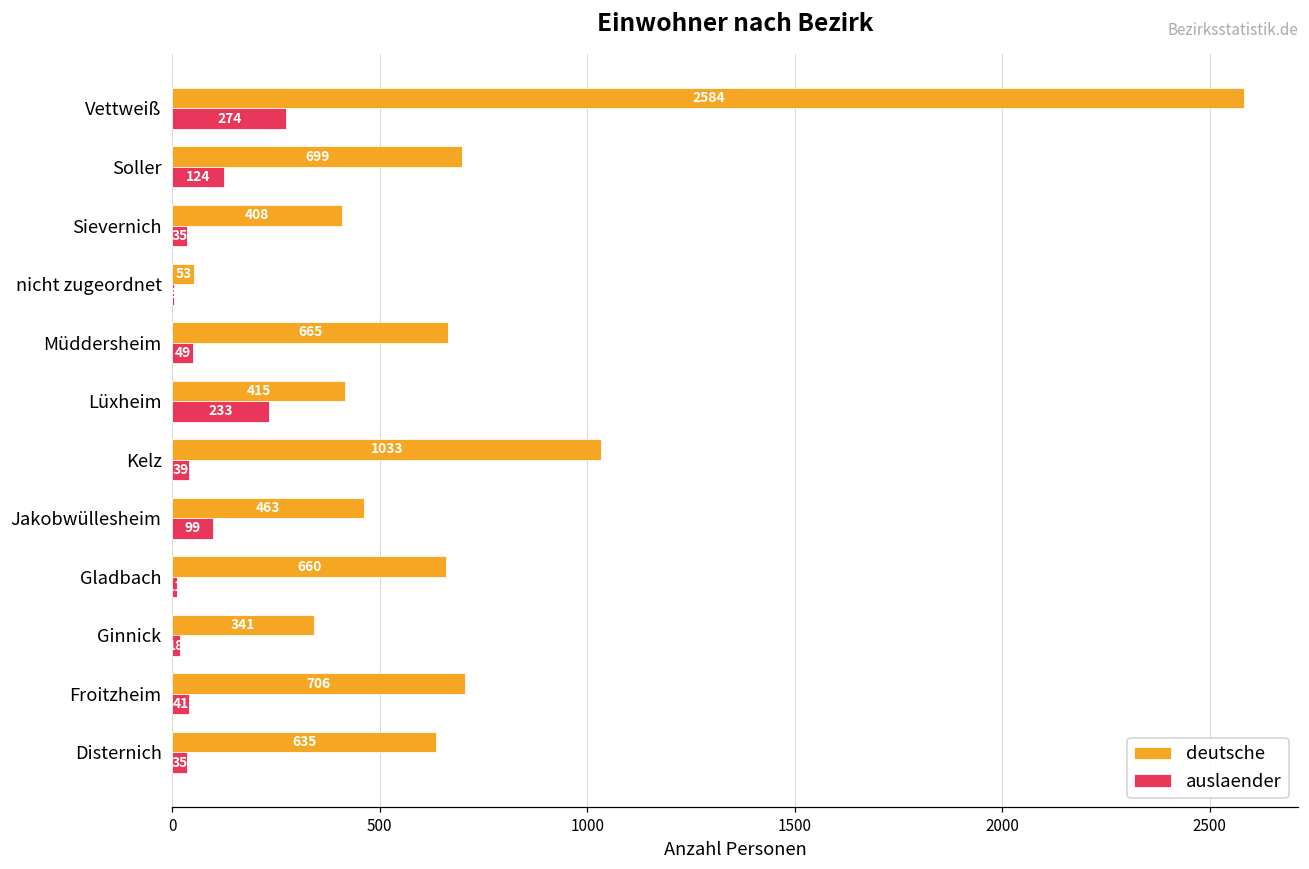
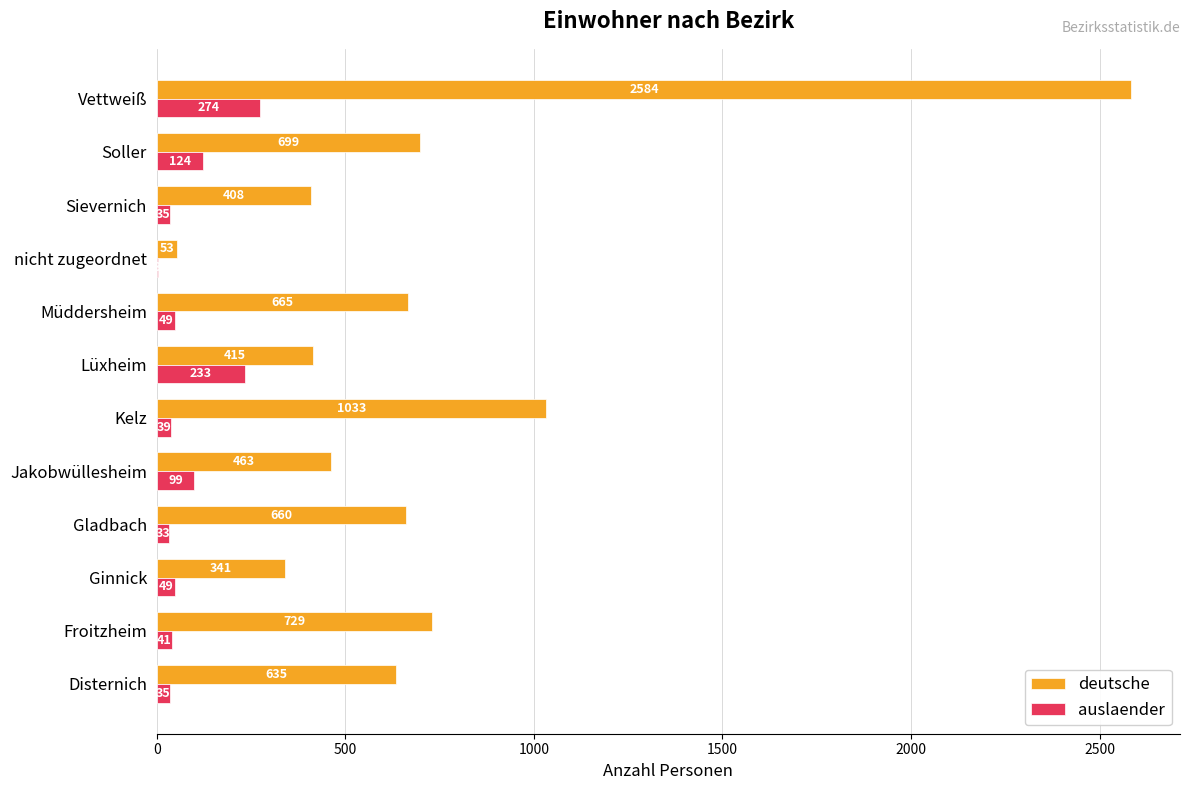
auslaender, Gladbach: 10 -> 30
auslaender, Ginnick: 20 -> 50
deutsche, Froitzheim: 706 -> 729
